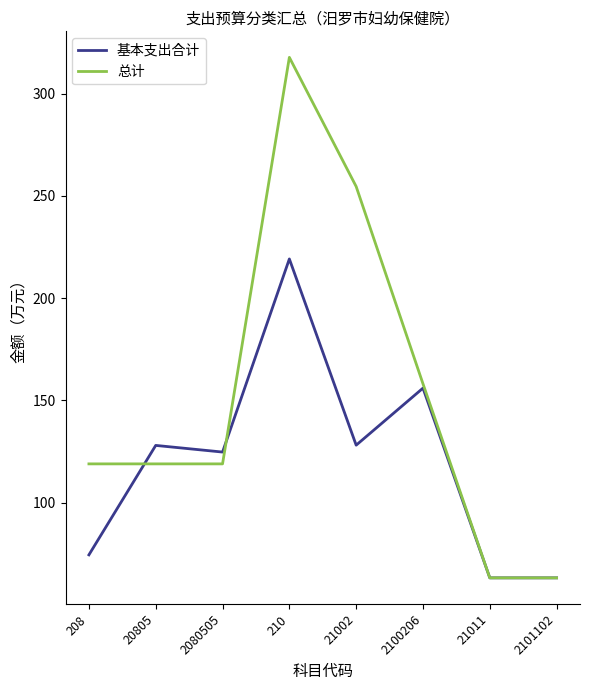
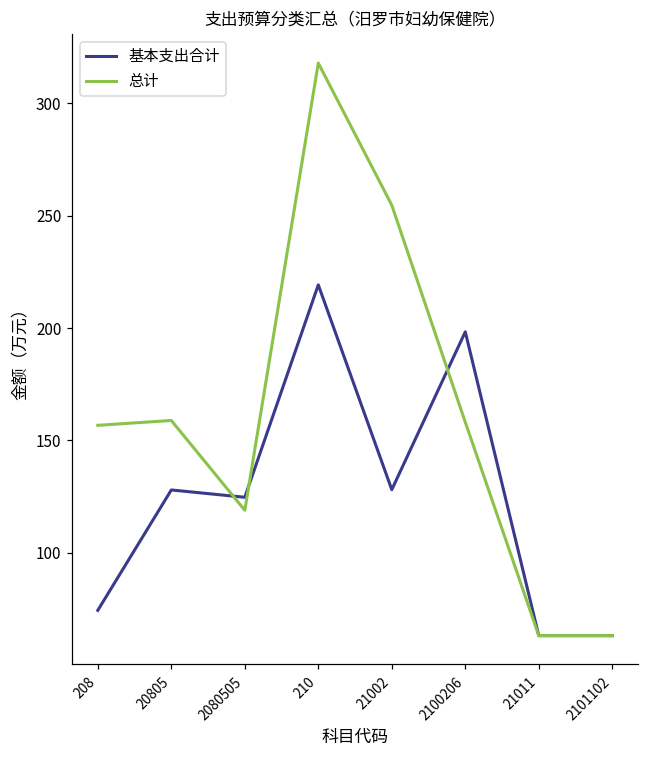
总计, 208: 119 -> 157
总计, 20805: 119 -> 159
基本支出合计, 2100206: 156 -> 198
